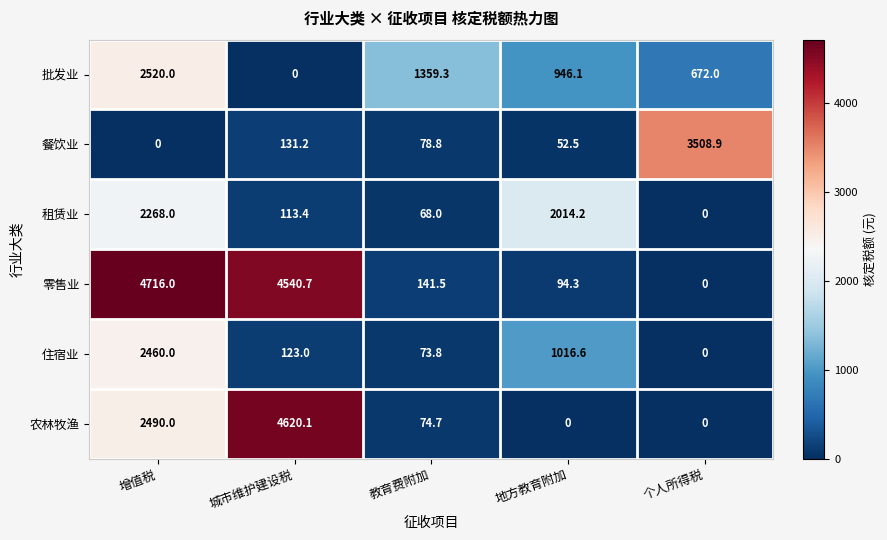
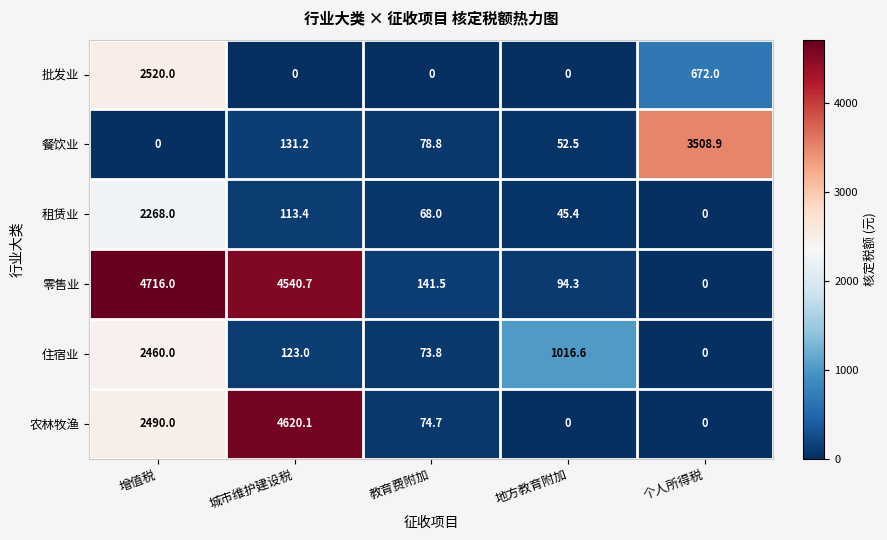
批发业, 教育费附加: 1359.3 -> 0
批发业, 地方教育附加: 946.1 -> 0
租赁业, 地方教育附加: 2014.2 -> 45.4
